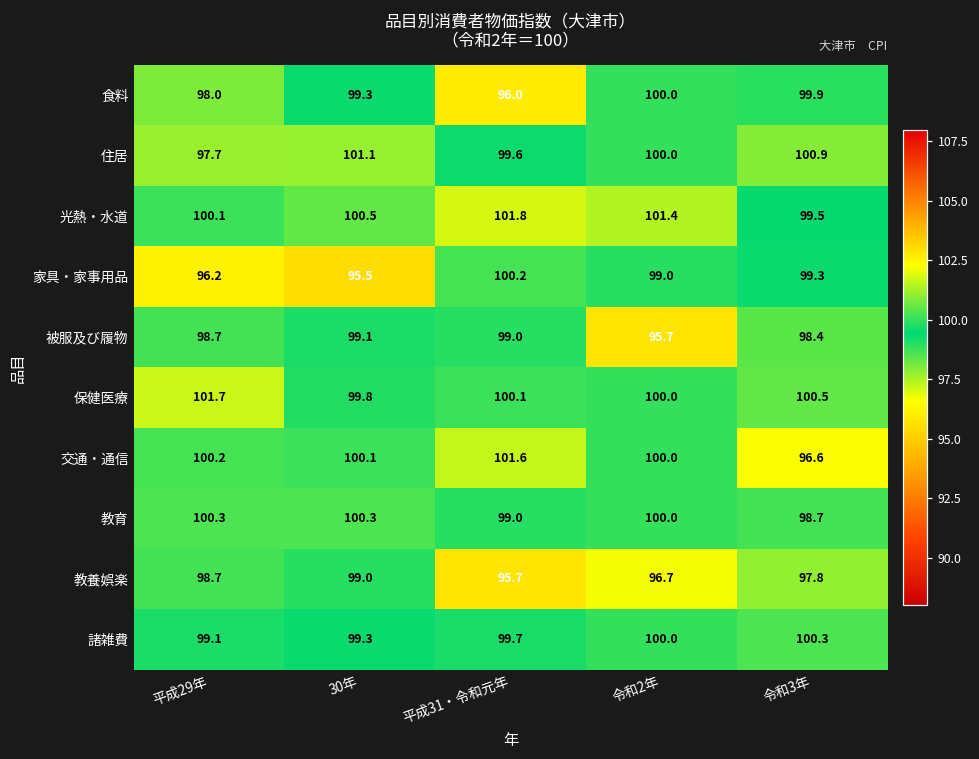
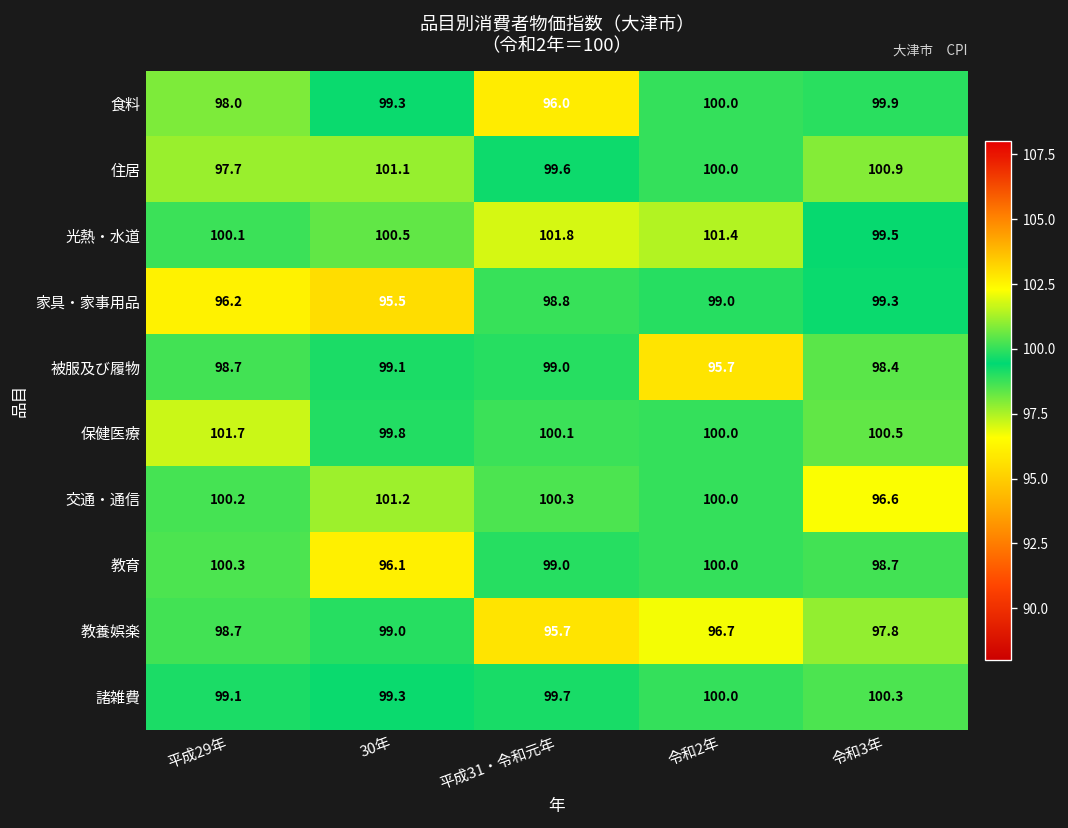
家具・家事用品, 平成31・令和元年: 100.2 -> 98.8
交通・通信, 30年: 100.1 -> 101.2
交通・通信, 平成31・令和元年: 101.6 -> 100.3
教育, 30年: 100.3 -> 96.1
